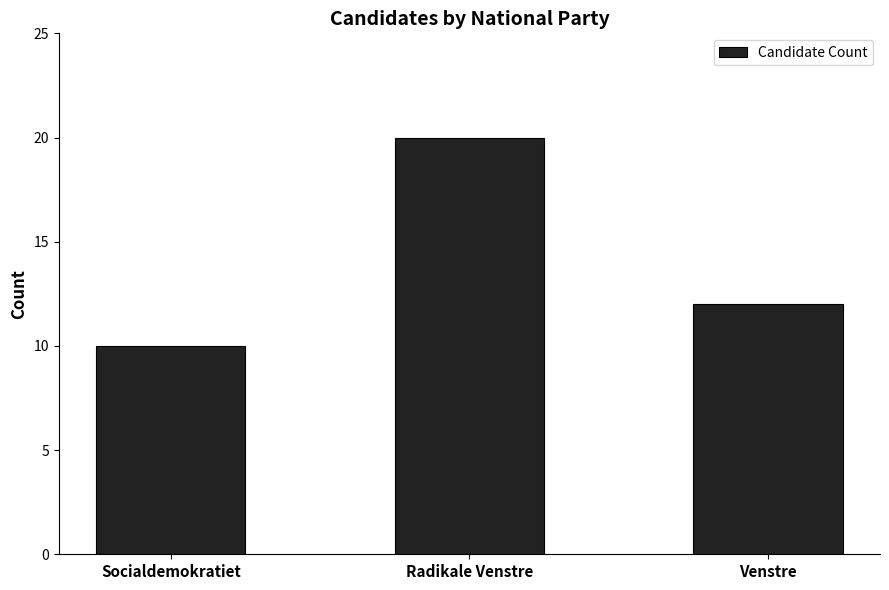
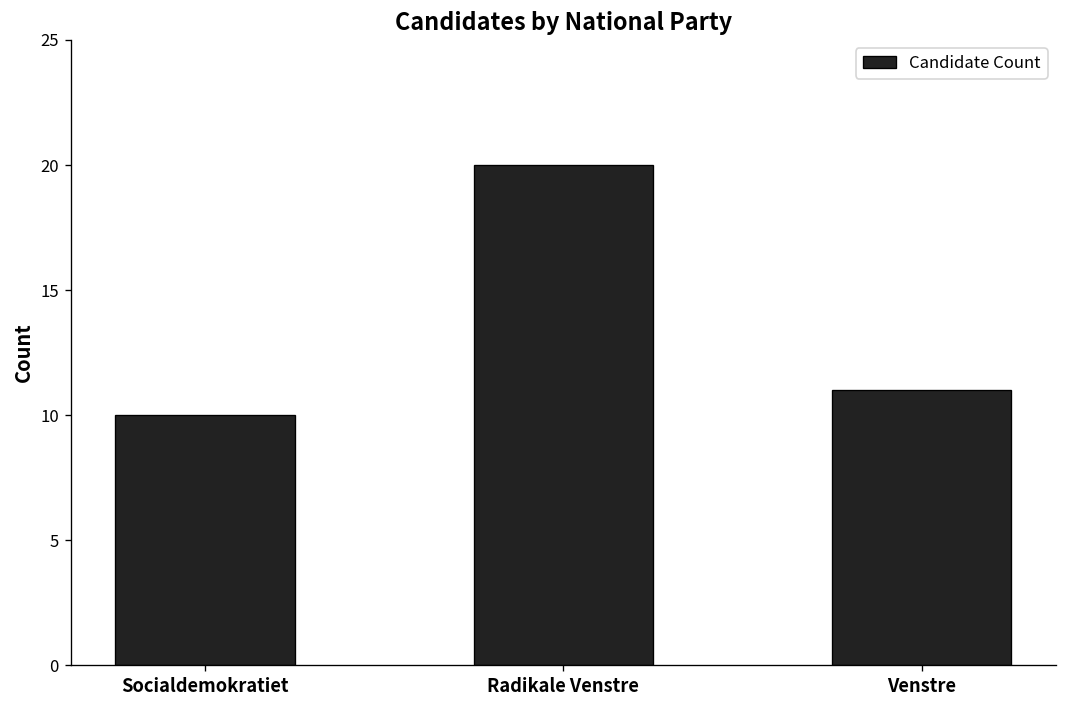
Venstre: 12 -> 11
